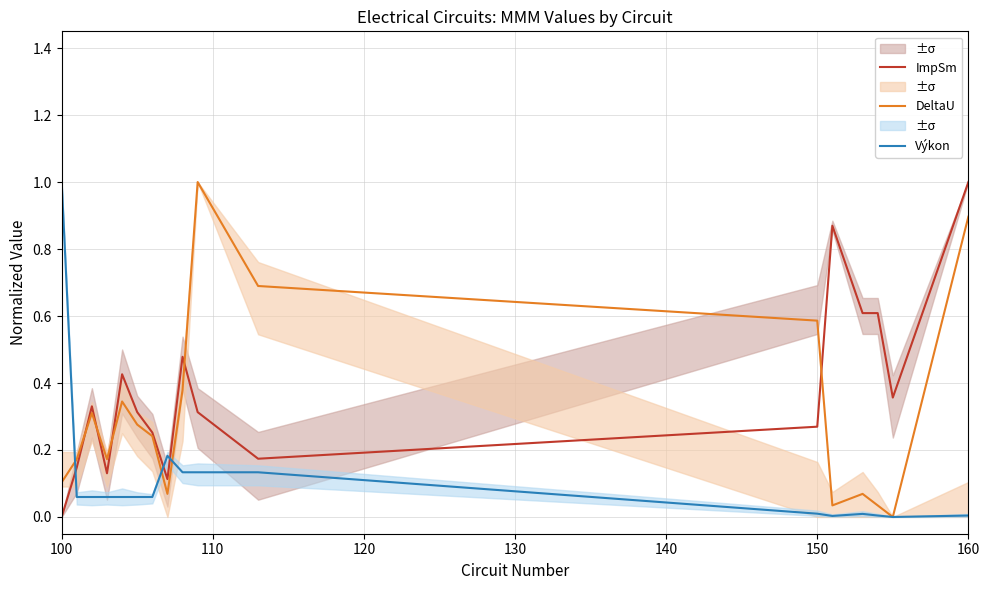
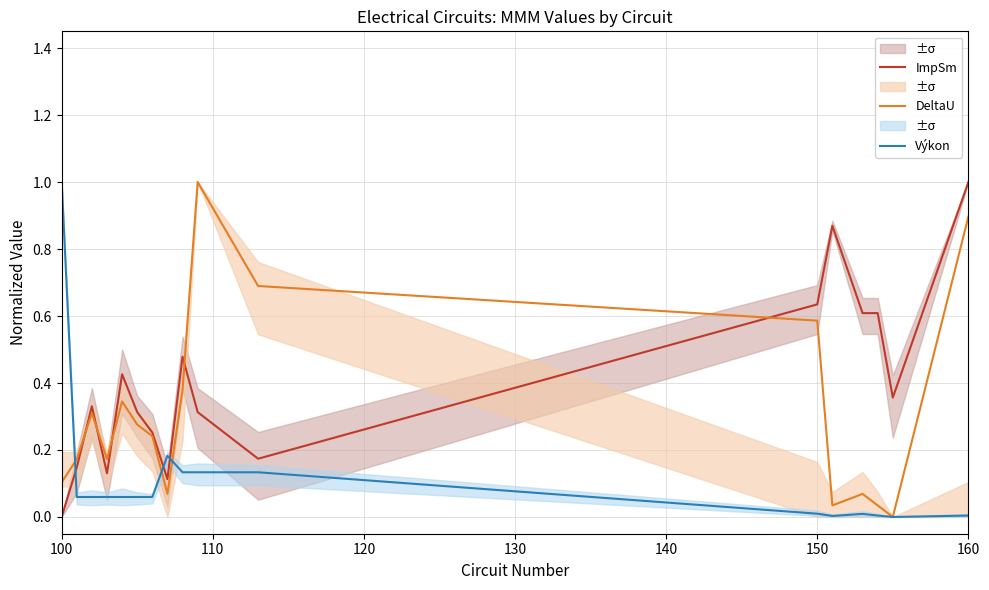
ImpSm, 150: 0.27 -> 0.63
